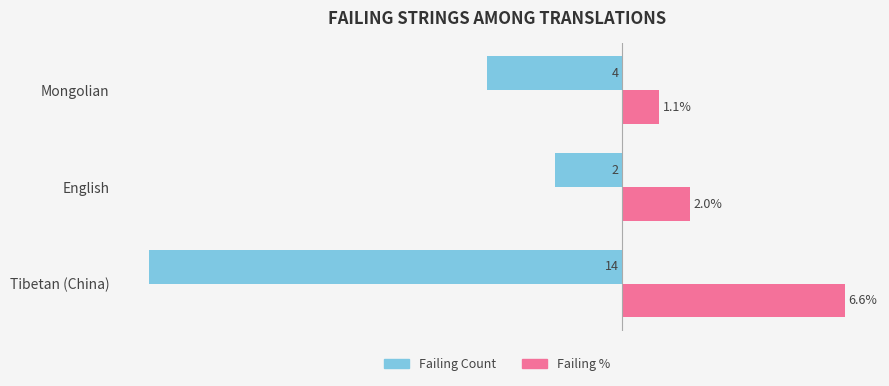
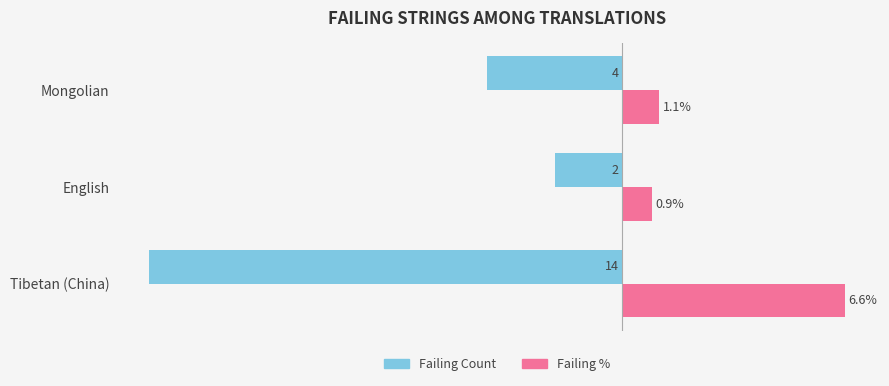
Failing %, English: 2.0% -> 0.9%
